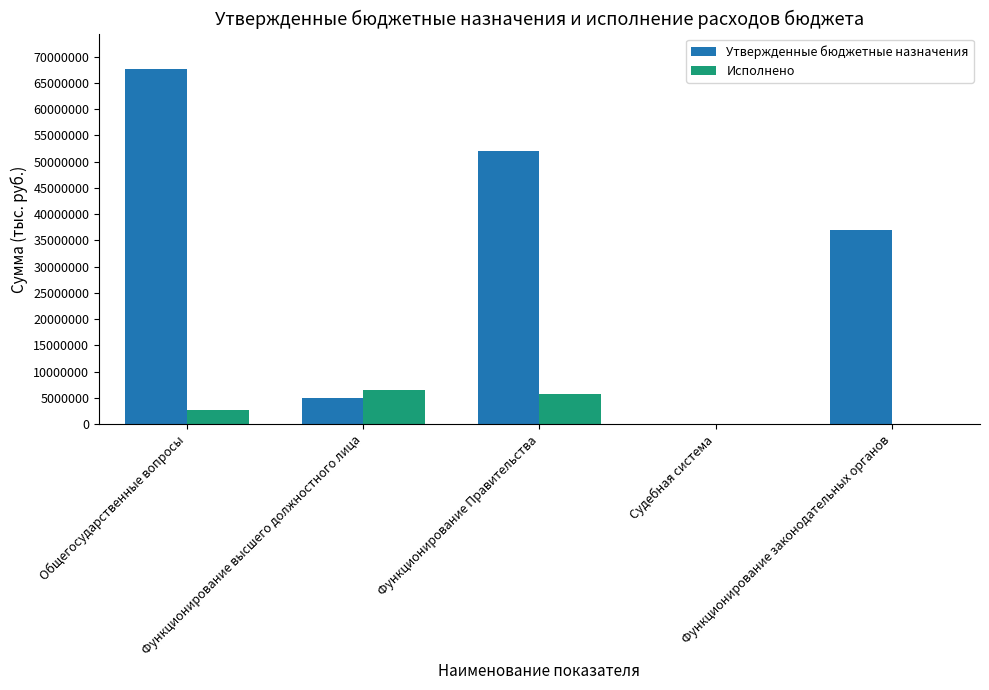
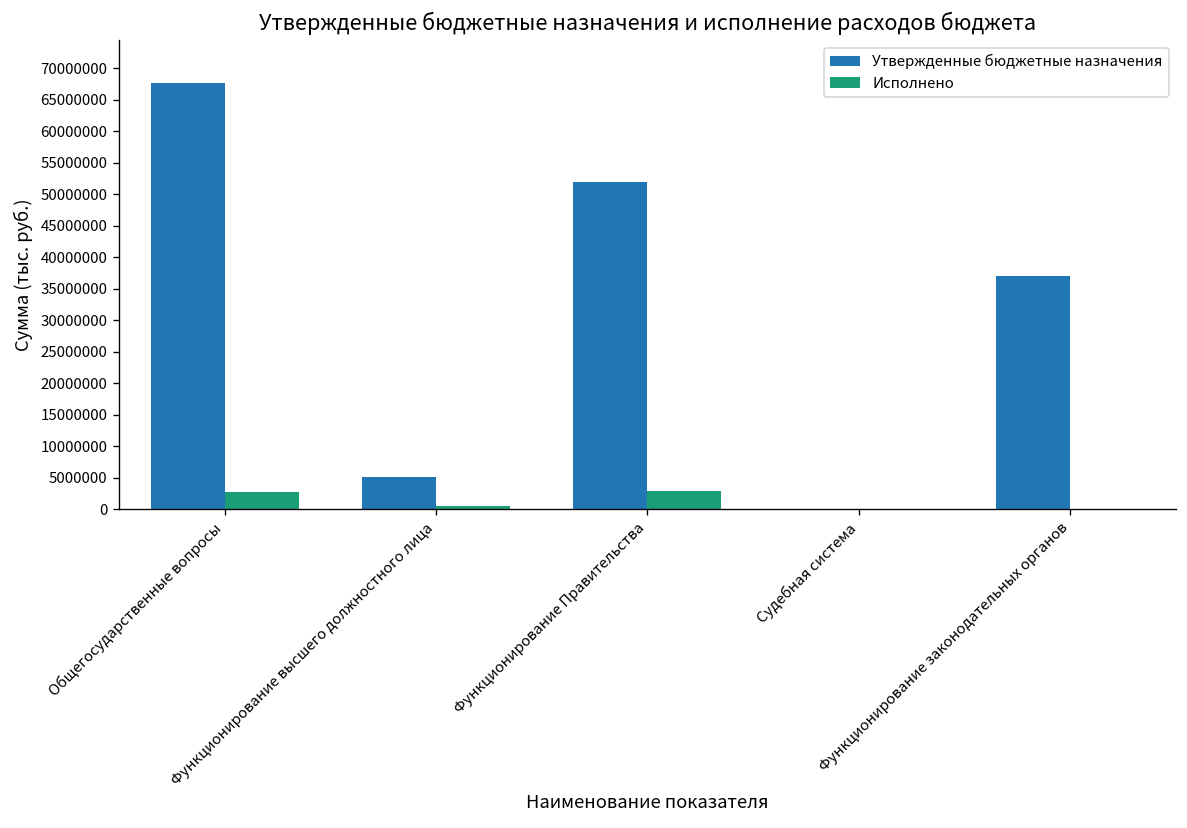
Исполнено, Функционирование высшего должностного лица: 6000000 -> 0
Исполнено, Функционирование Правительства: 6000000 -> 3000000
